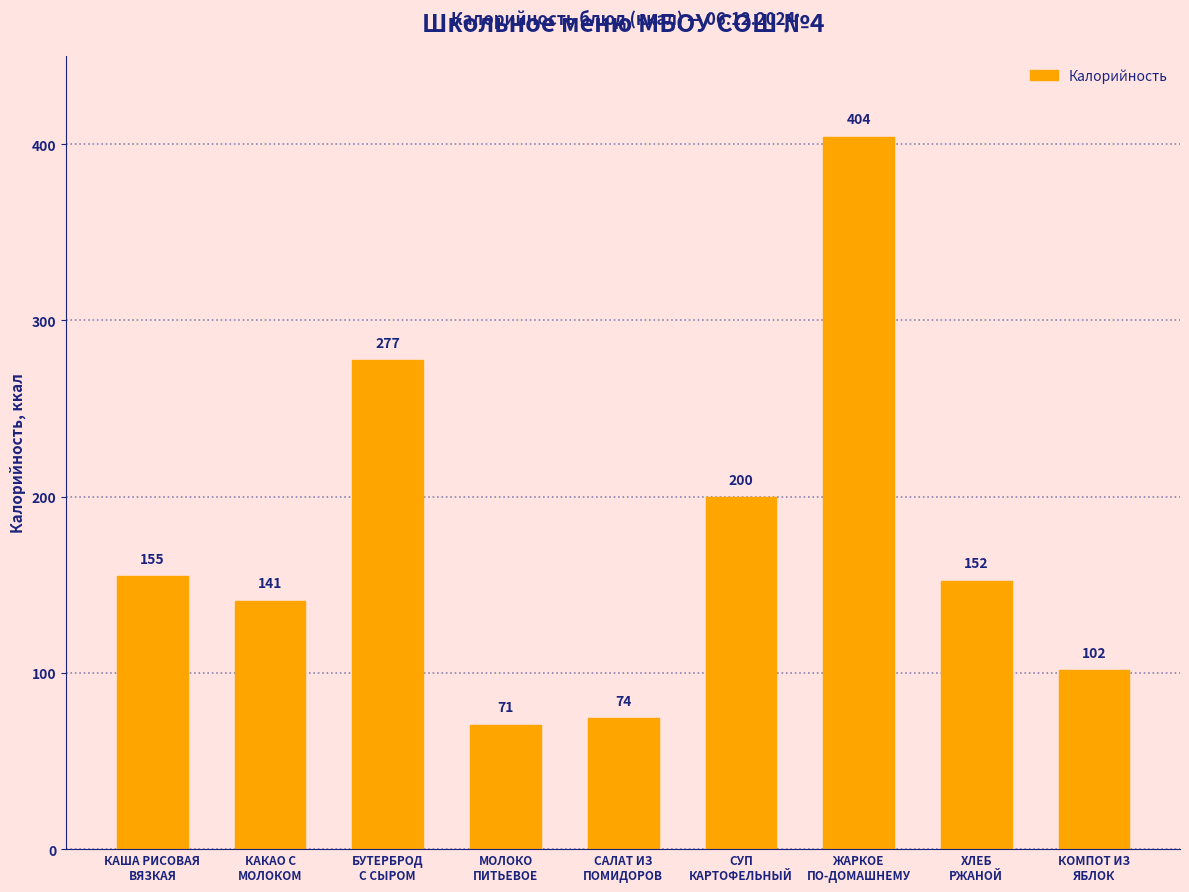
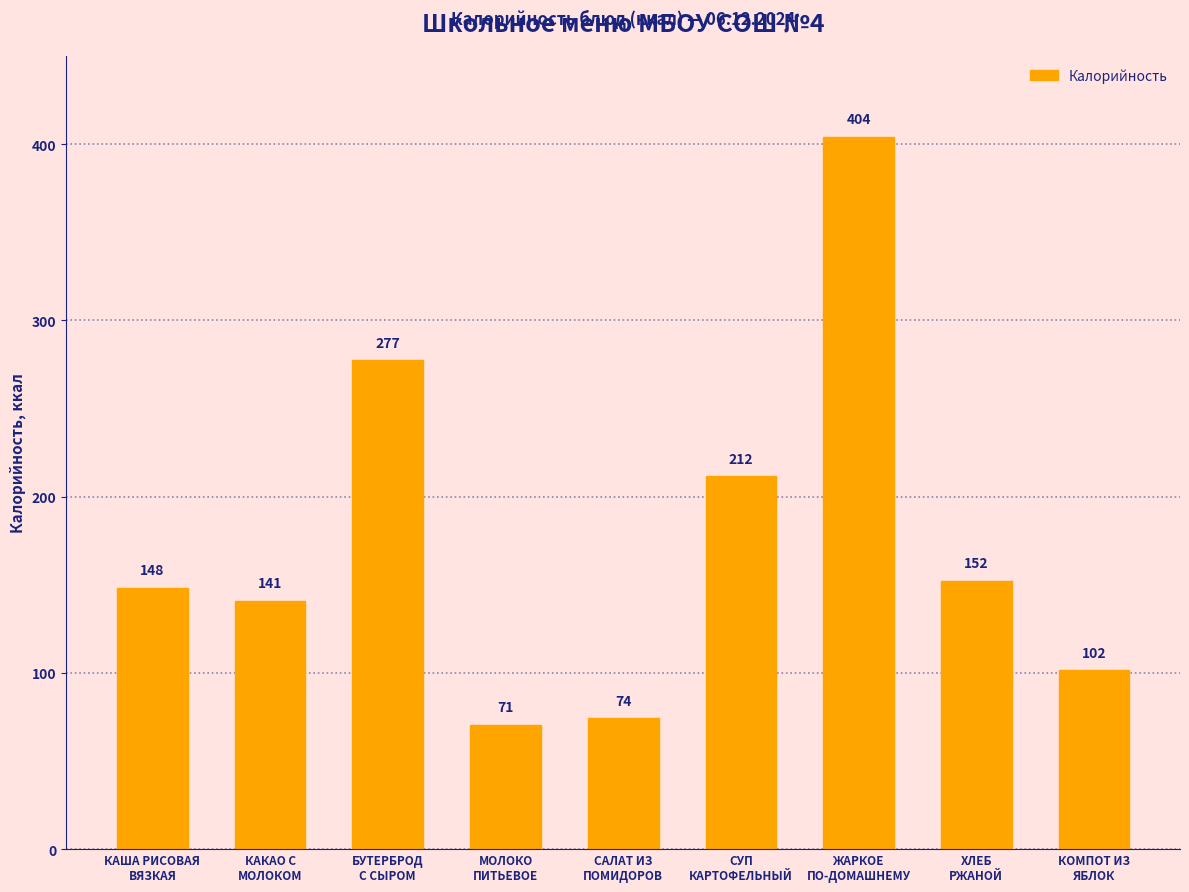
КАША РИСОВАЯ ВЯЗКАЯ: 155 -> 148
СУП КАРТОФЕЛЬНЫЙ: 200 -> 212
